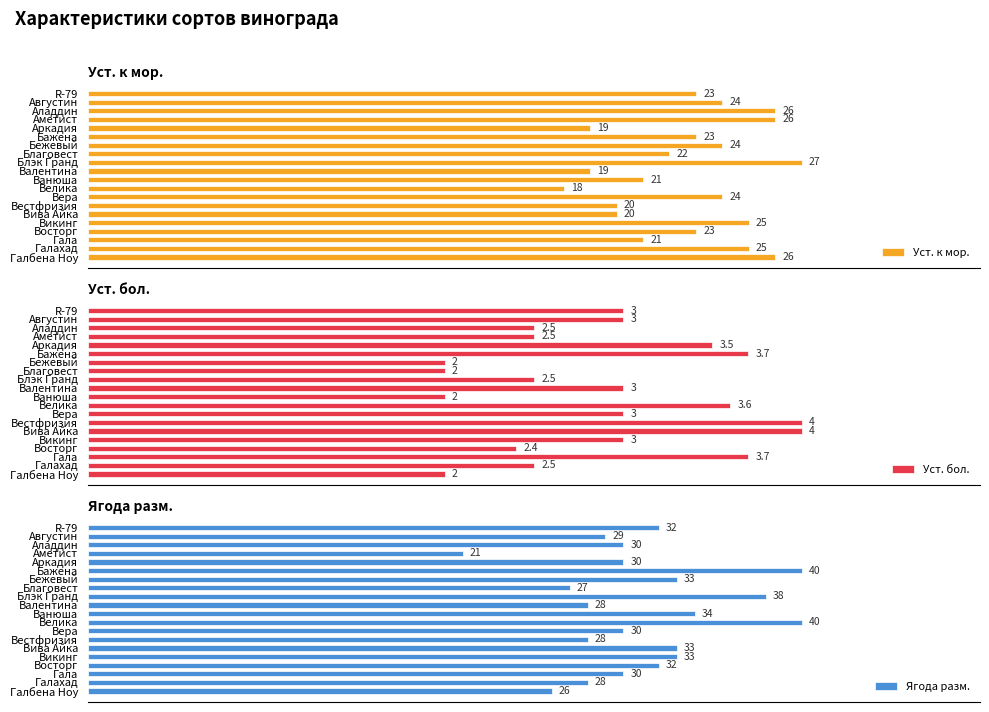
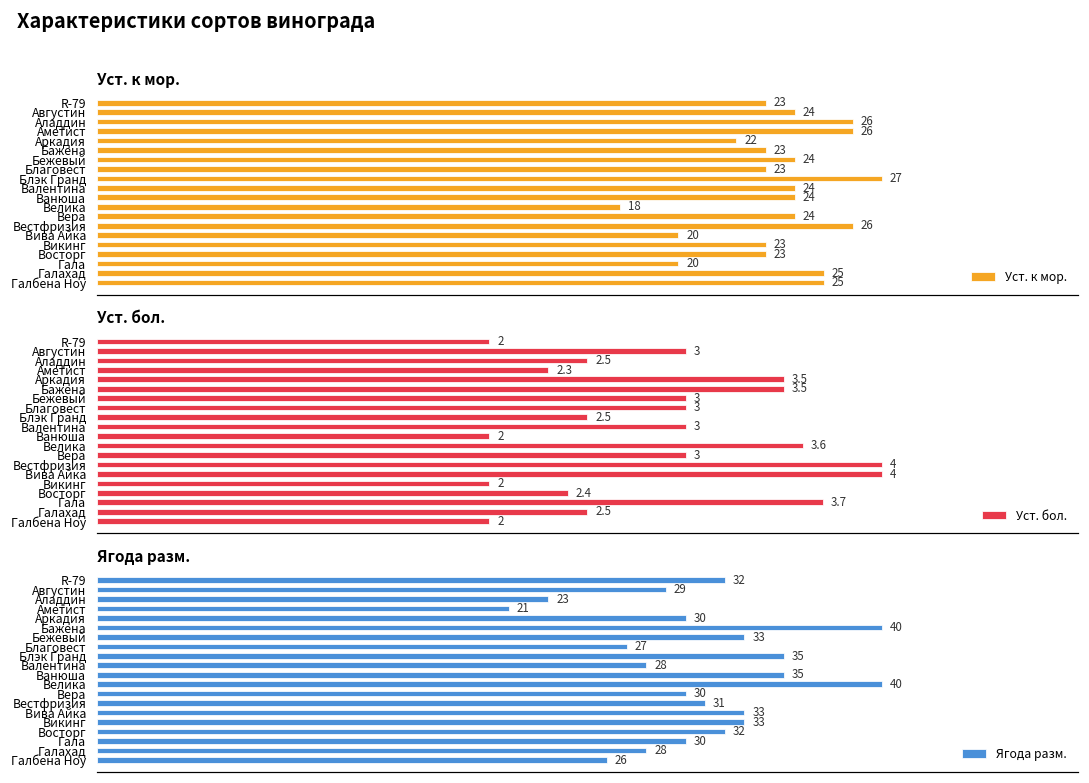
Уст. к мор., Аркадия: 19 -> 22
Уст. к мор., Благовест: 22 -> 23
Уст. к мор., Валентина: 19 -> 24
Уст. к мор., Ванюша: 21 -> 24
Уст. к мор., Вестфризия: 20 -> 26
Уст. к мор., Викинг: 25 -> 23
Уст. к мор., Гала: 21 -> 20
Уст. к мор., Галбена Ноу: 26 -> 25
Уст. бол., R-79: 3 -> 2
Уст. бол., Аметист: 2.5 -> 2.3
Уст. бол., Бажена: 3.7 -> 3.5
Уст. бол., Бежевый: 2 -> 3
Уст. бол., Благовест: 2 -> 3
Уст. бол., Викинг: 3 -> 2
Ягода разм., Аладдин: 30 -> 23
Ягода разм., Блэк Гранд: 38 -> 35
Ягода разм., Ванюша: 34 -> 35
Ягода разм., Вестфризия: 28 -> 31
